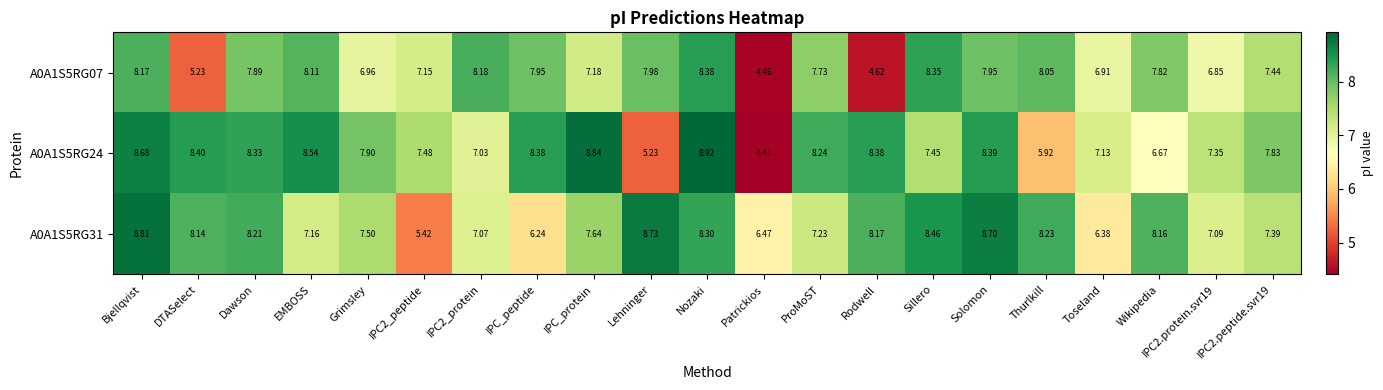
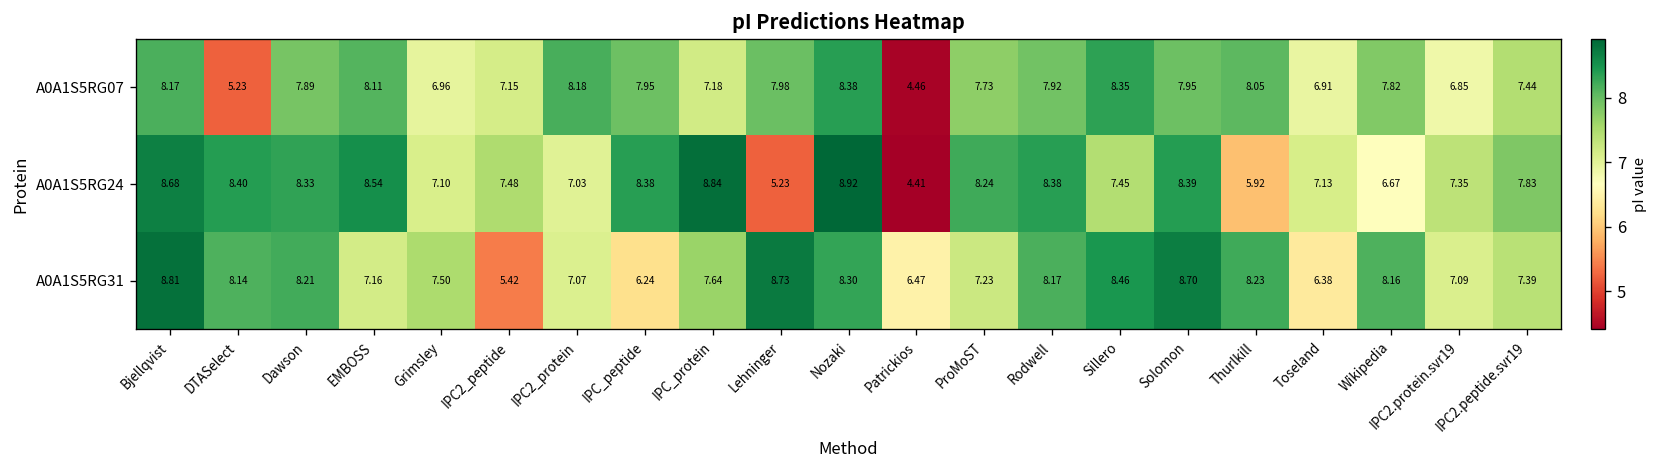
A0A1S5RG07, Rodwell: 4.62 -> 7.92
A0A1S5RG24, Grimsley: 7.90 -> 7.10
